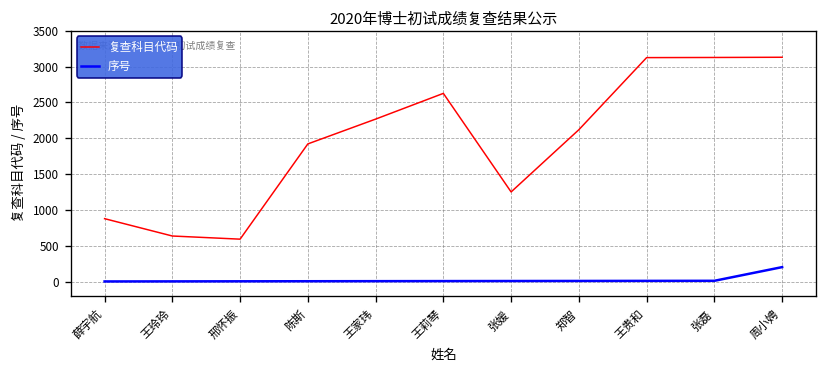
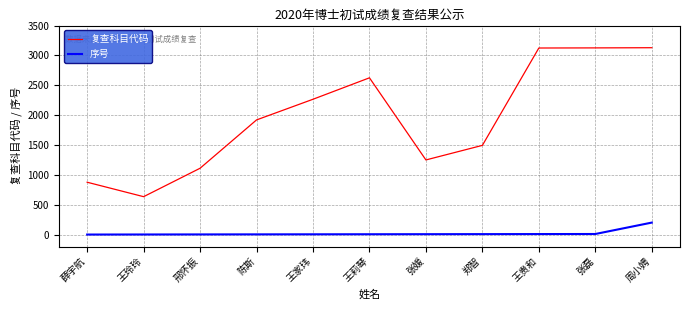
复查科目代码, 邢怀振: 600 -> 1100
复查科目代码, 郑智: 2100 -> 1500
